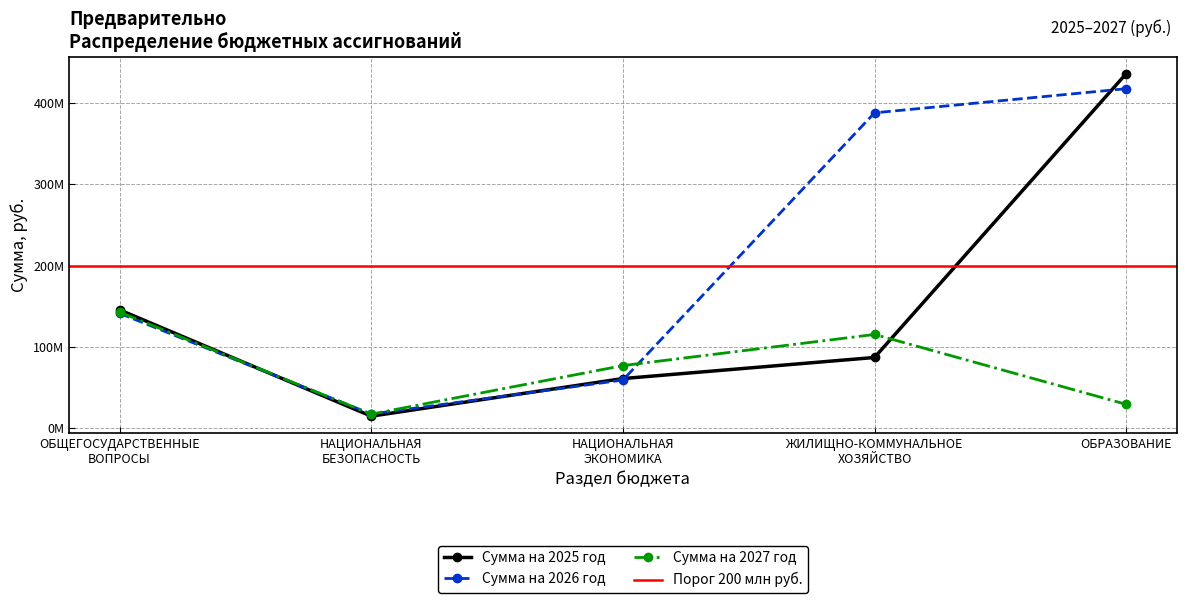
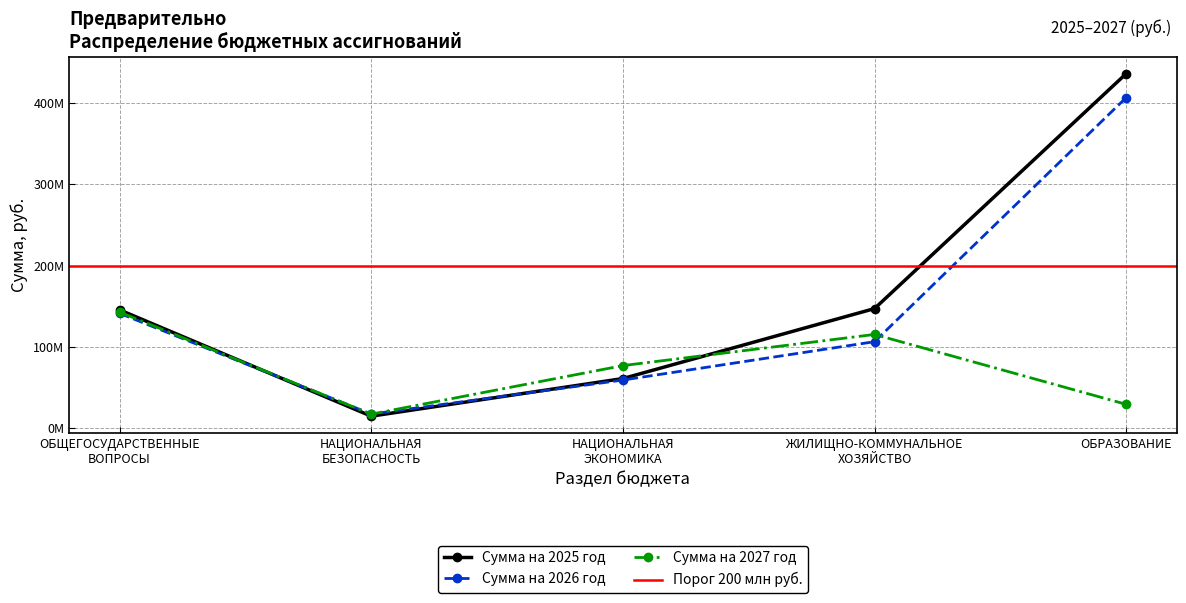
Сумма на 2025 год, ЖИЛИЩНО-КОММУНАЛЬНОЕ ХОЗЯЙСТВО: 90000000 -> 150000000
Сумма на 2026 год, ЖИЛИЩНО-КОММУНАЛЬНОЕ ХОЗЯЙСТВО: 390000000 -> 110000000
Сумма на 2026 год, ОБРАЗОВАНИЕ: 420000000 -> 410000000
